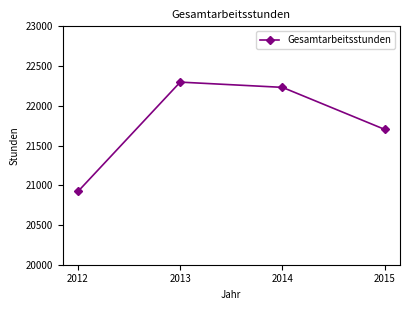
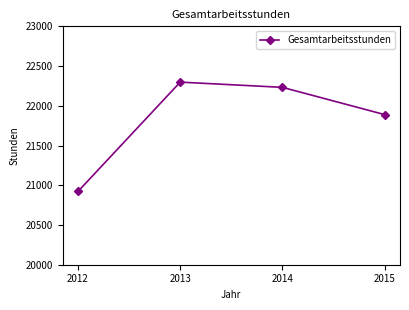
2015: 21700 -> 21900
